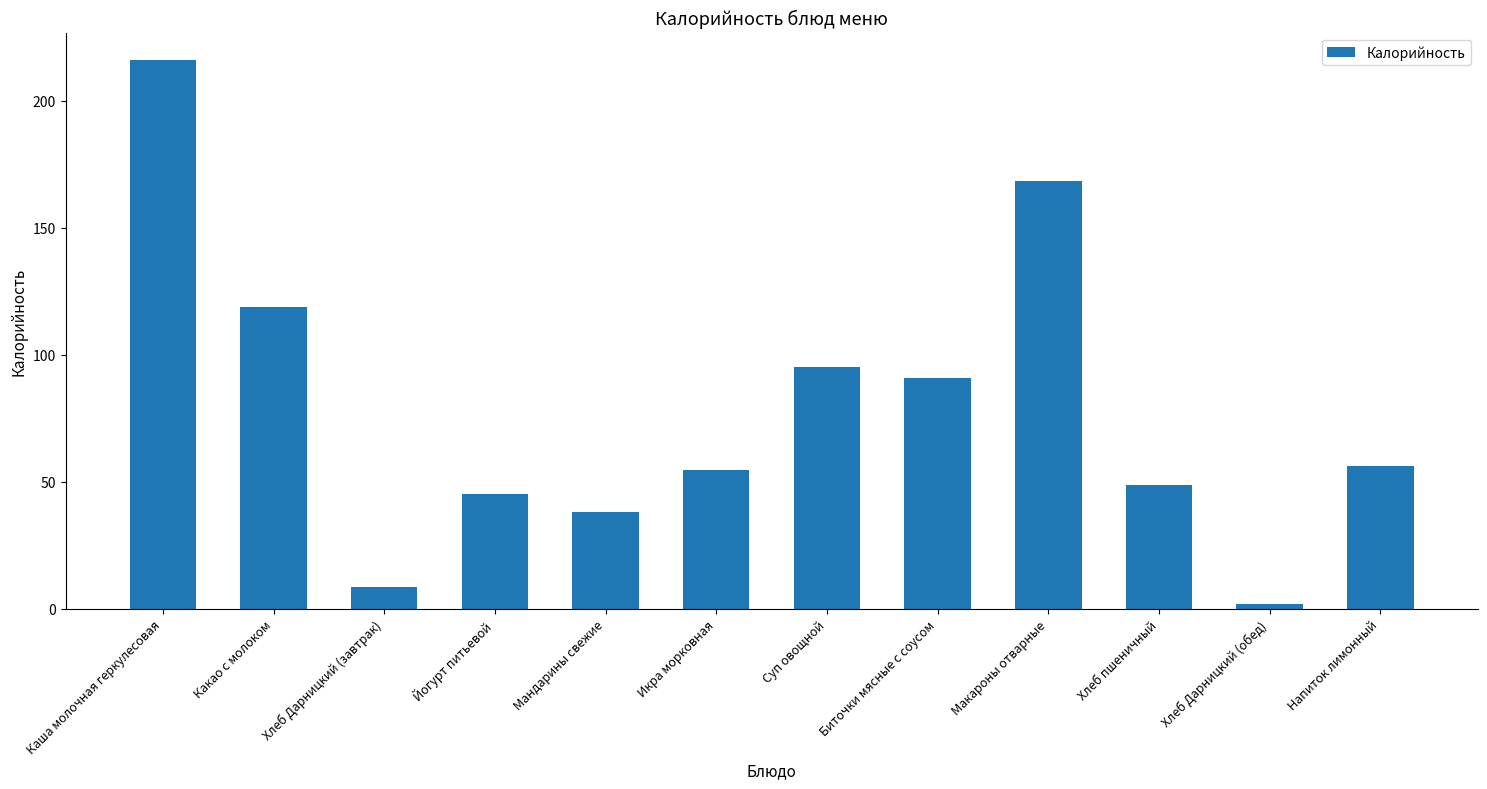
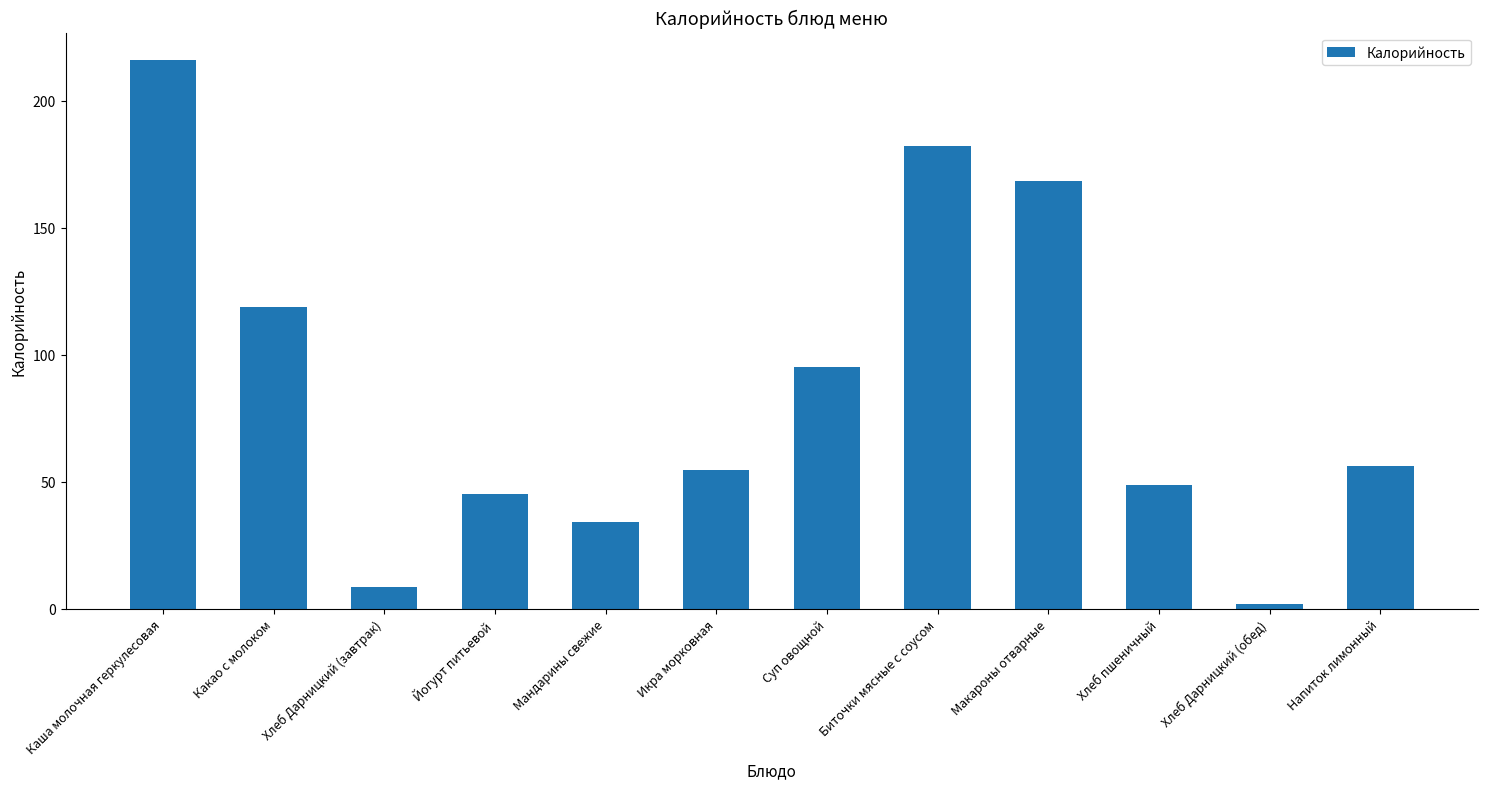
Мандарины свежие: 38 -> 34
Биточки мясные с соусом: 91 -> 182
